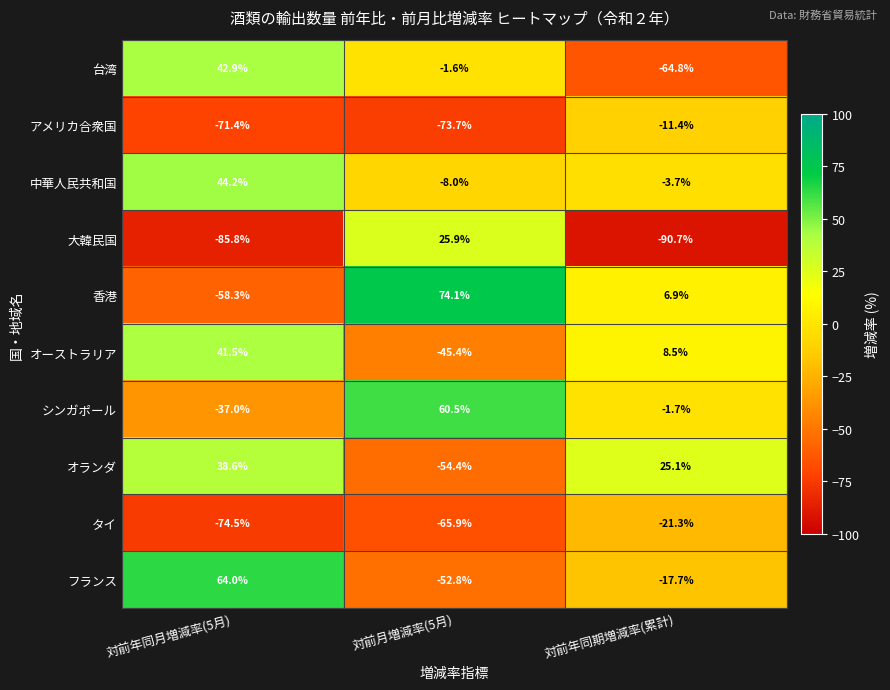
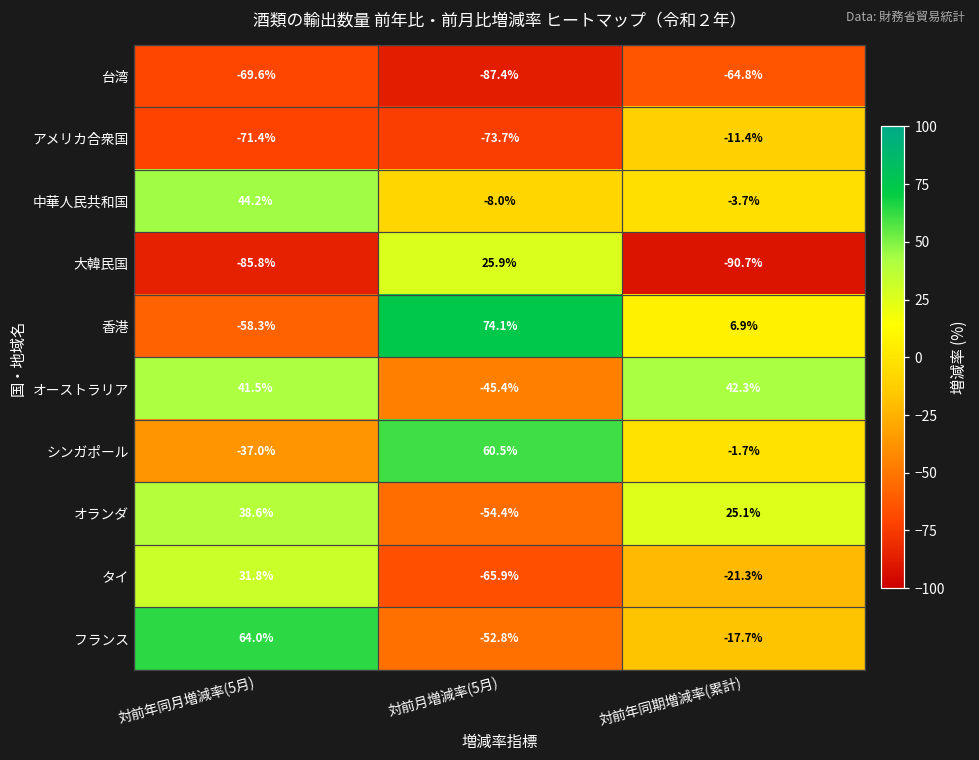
台湾, 対前年同月増減率(5月): 42.9% -> -69.6%
台湾, 対前月増減率(5月): -1.6% -> -87.4%
オーストラリア, 対前年同期増減率(累計): 8.5% -> 42.3%
タイ, 対前年同月増減率(5月): -74.5% -> 31.8%
